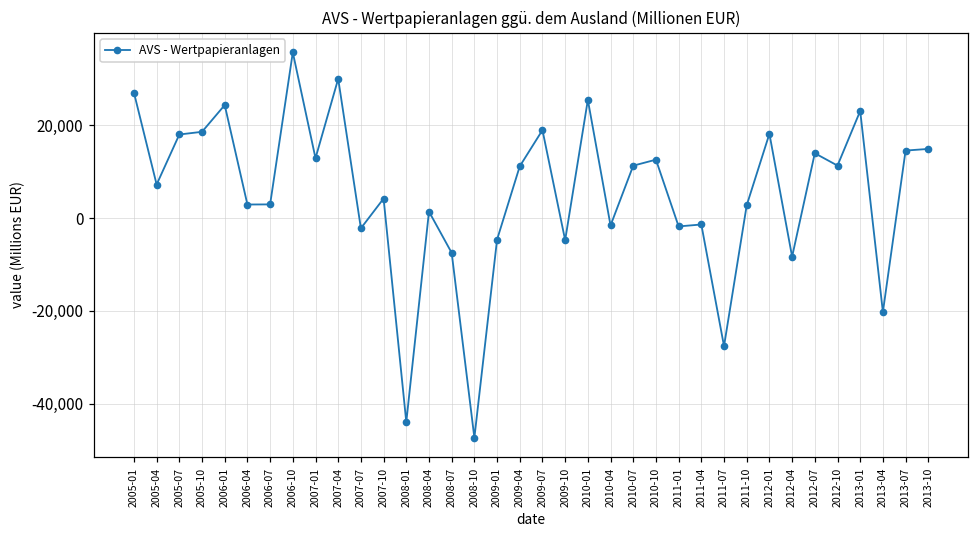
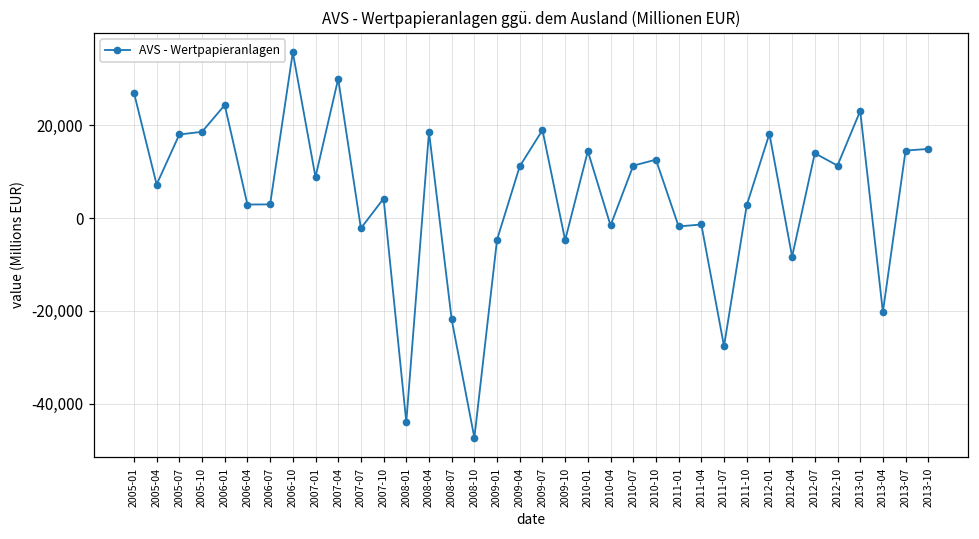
2007-01: 13,000 -> 9,000
2008-04: 1,000 -> 19,000
2008-07: -8,000 -> -22,000
2010-01: 25,000 -> 14,000
